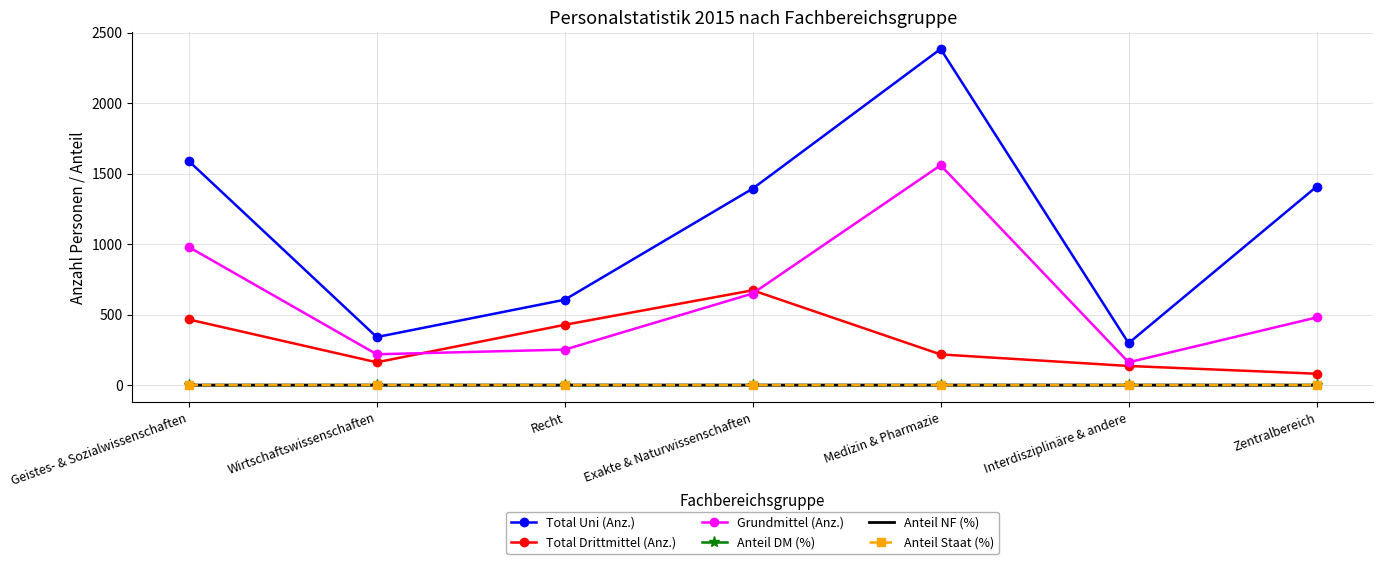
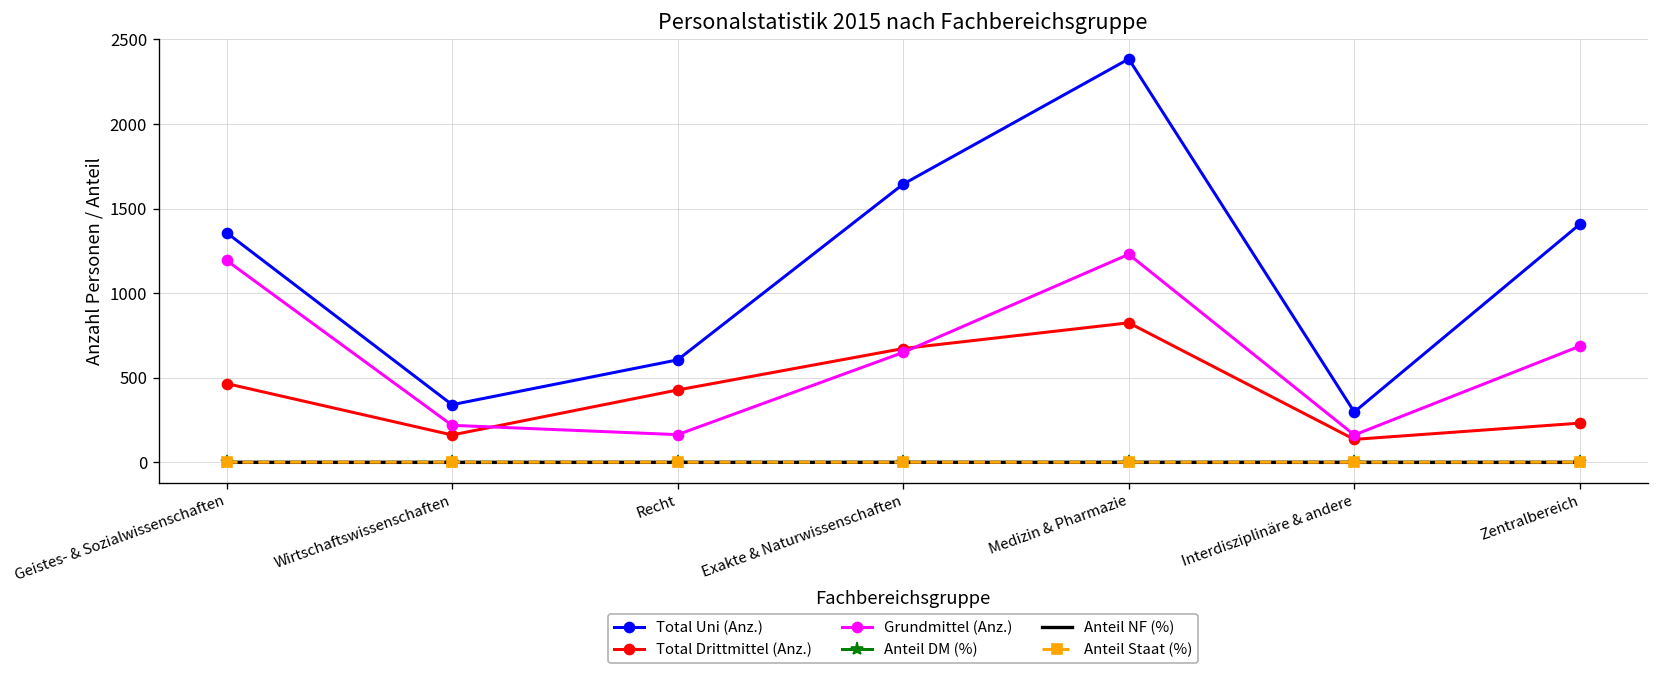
Total Uni (Anz.), Geistes- & Sozialwissenschaften: 1590 -> 1360
Grundmittel (Anz.), Geistes- & Sozialwissenschaften: 980 -> 1190
Grundmittel (Anz.), Recht: 250 -> 160
Total Uni (Anz.), Exakte & Naturwissenschaften: 1390 -> 1650
Total Drittmittel (Anz.), Medizin & Pharmazie: 220 -> 830
Grundmittel (Anz.), Medizin & Pharmazie: 1560 -> 1230
Total Drittmittel (Anz.), Zentralbereich: 80 -> 230
Grundmittel (Anz.), Zentralbereich: 480 -> 690
